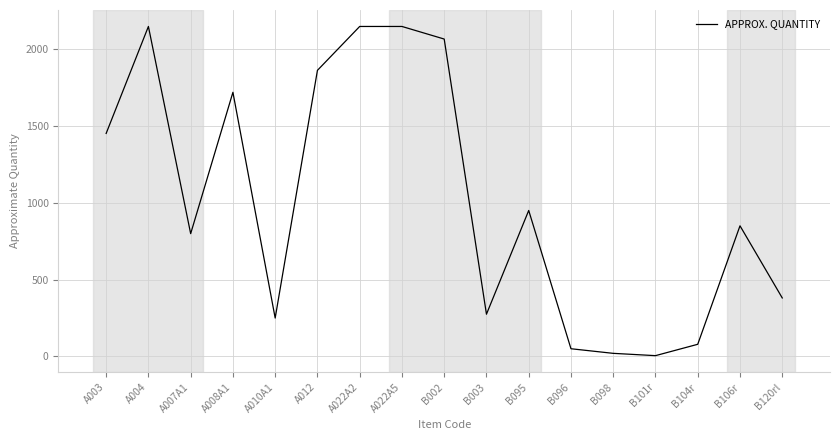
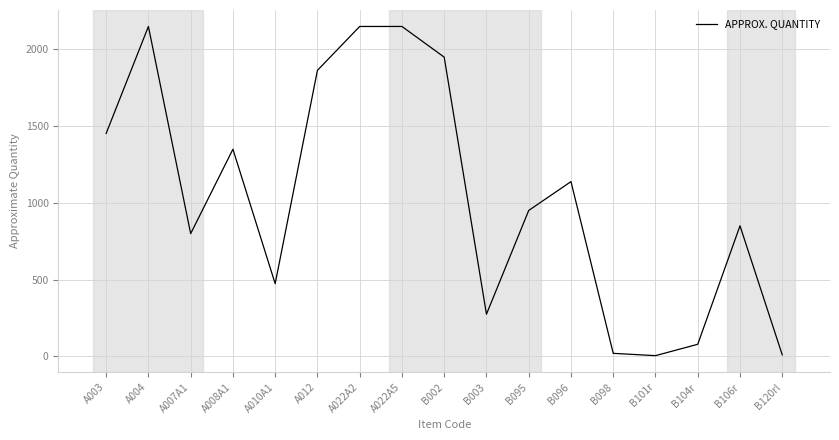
A008A1: 1720 -> 1350
A010A1: 250 -> 470
B002: 2070 -> 1950
B096: 50 -> 1140
B120rl: 380 -> 10
